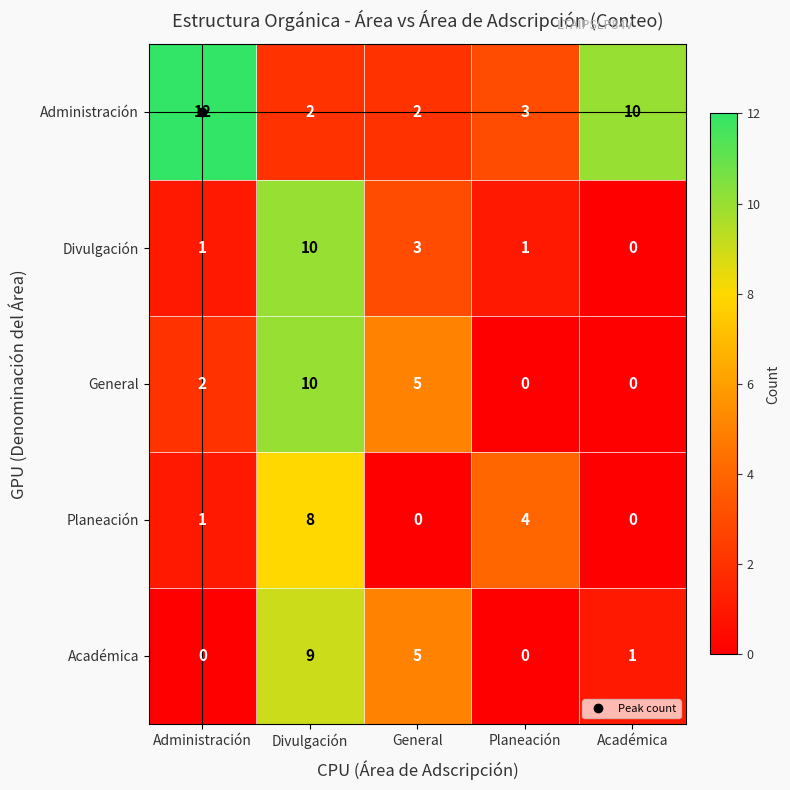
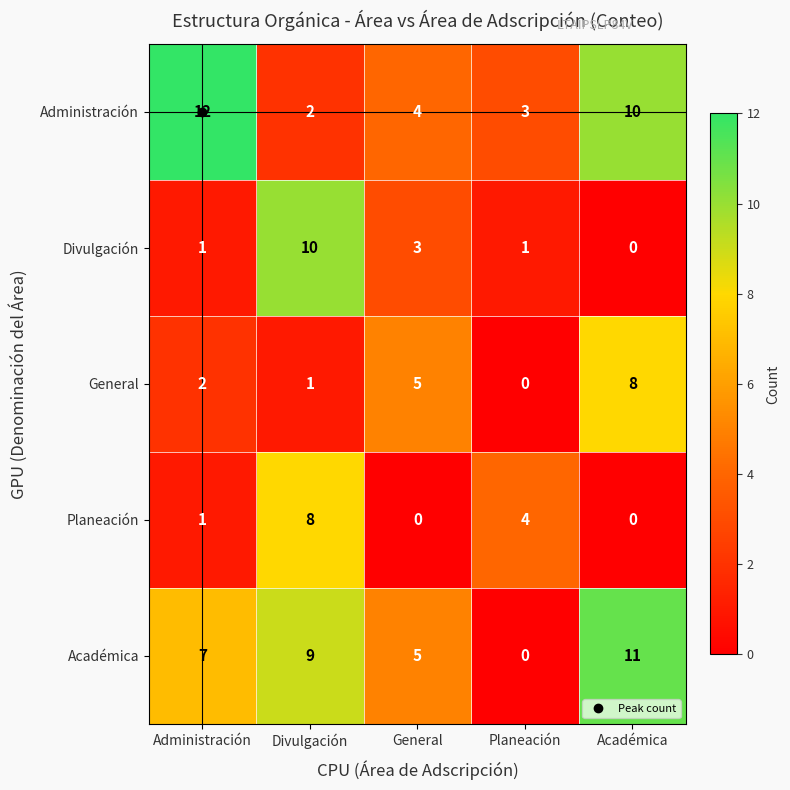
Administración, General: 2 -> 4
General, Divulgación: 10 -> 1
General, Académica: 0 -> 8
Académica, Administración: 0 -> 7
Académica, Académica: 1 -> 11
